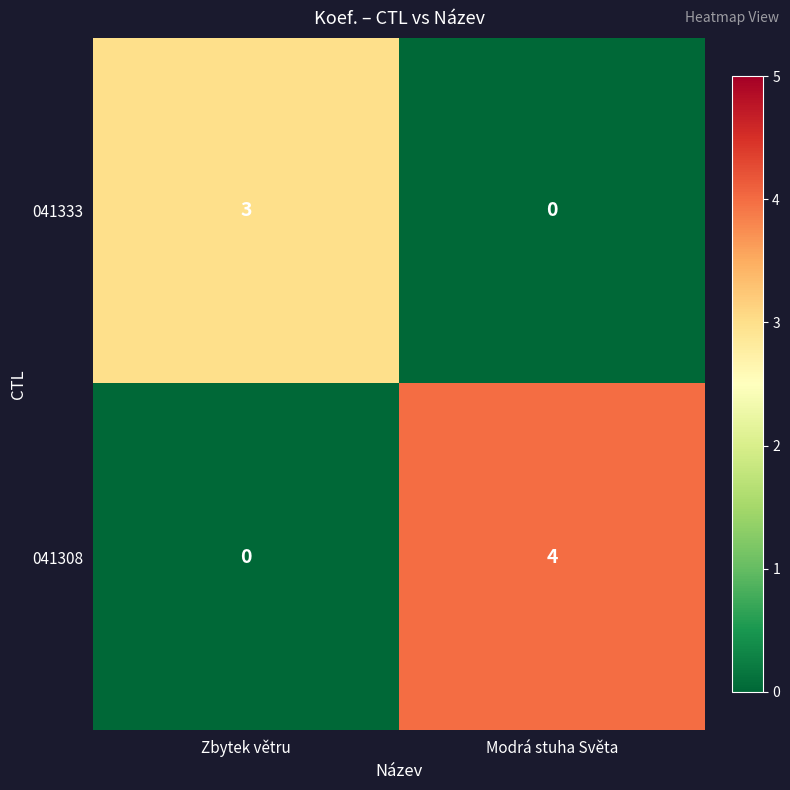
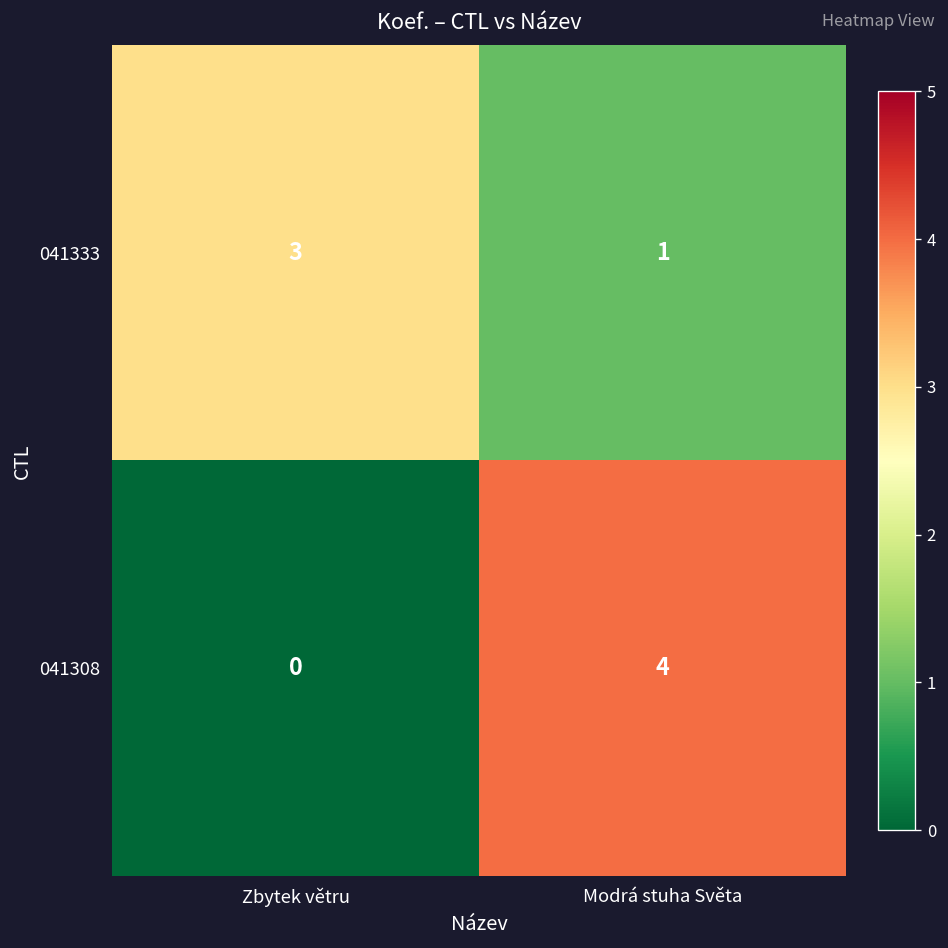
041333, Modrá stuha Světa: 0 -> 1
